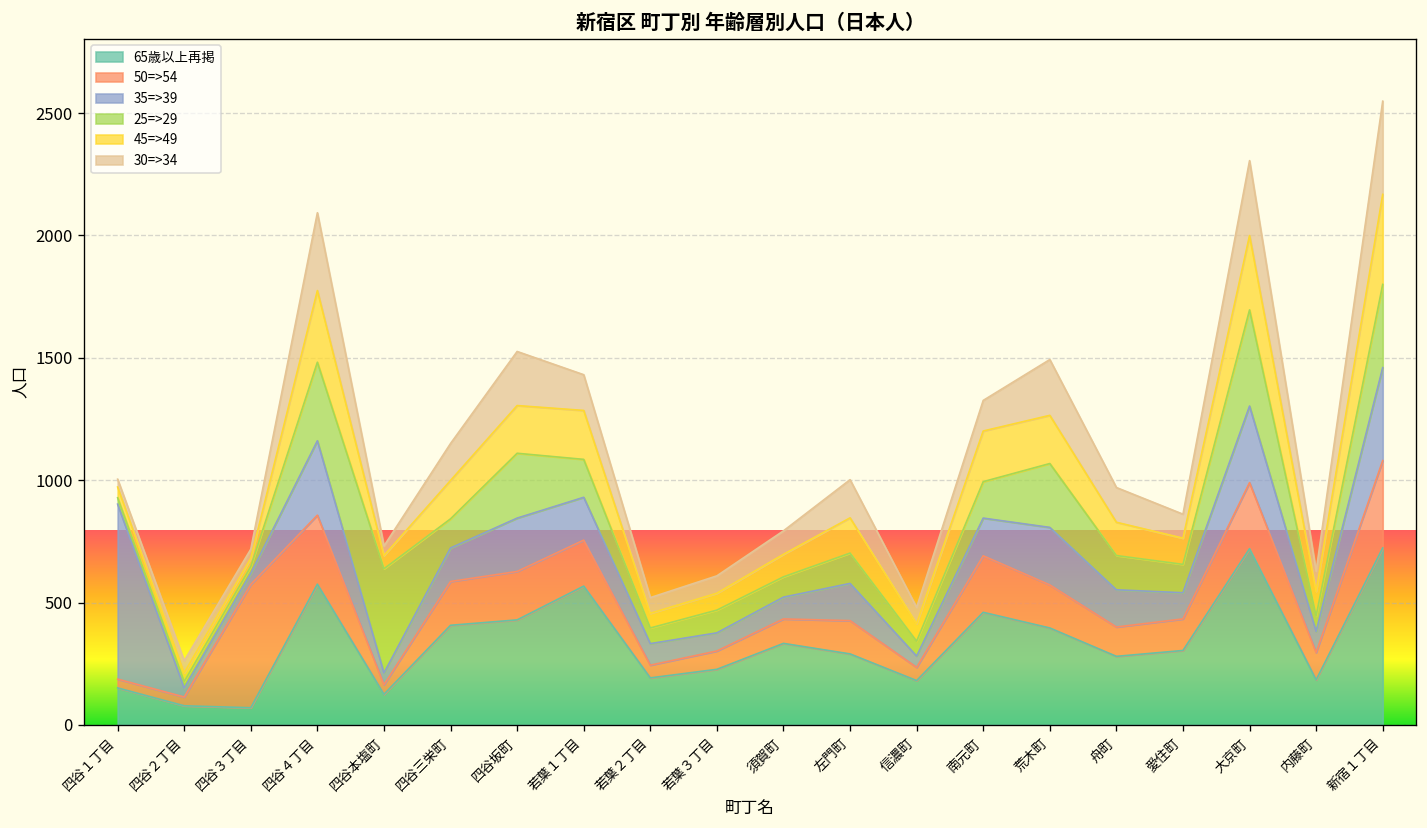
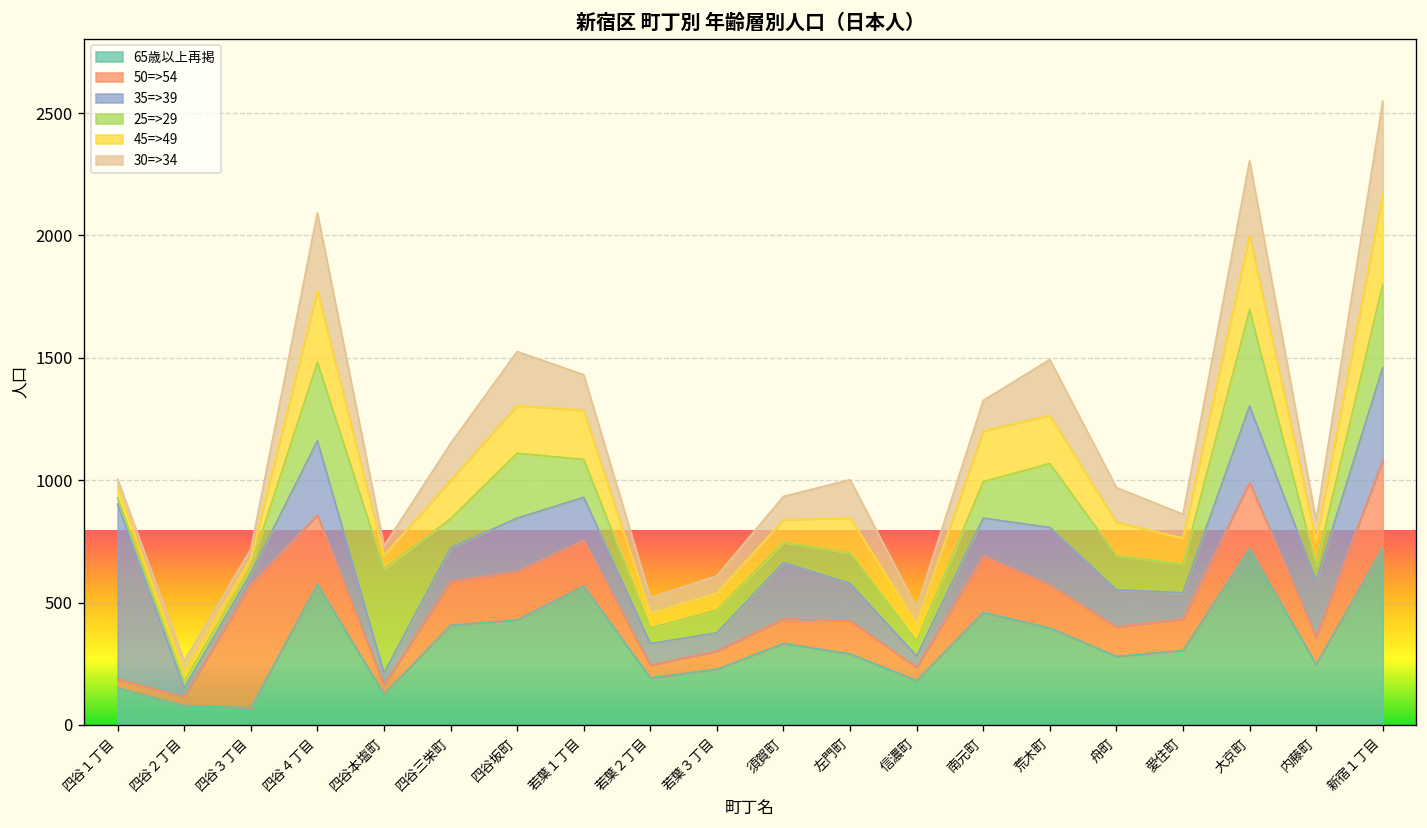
35=>39, 須賀町: 90 -> 230
65歳以上再掲, 内藤町: 180 -> 250
35=>39, 内藤町: 90 -> 230
